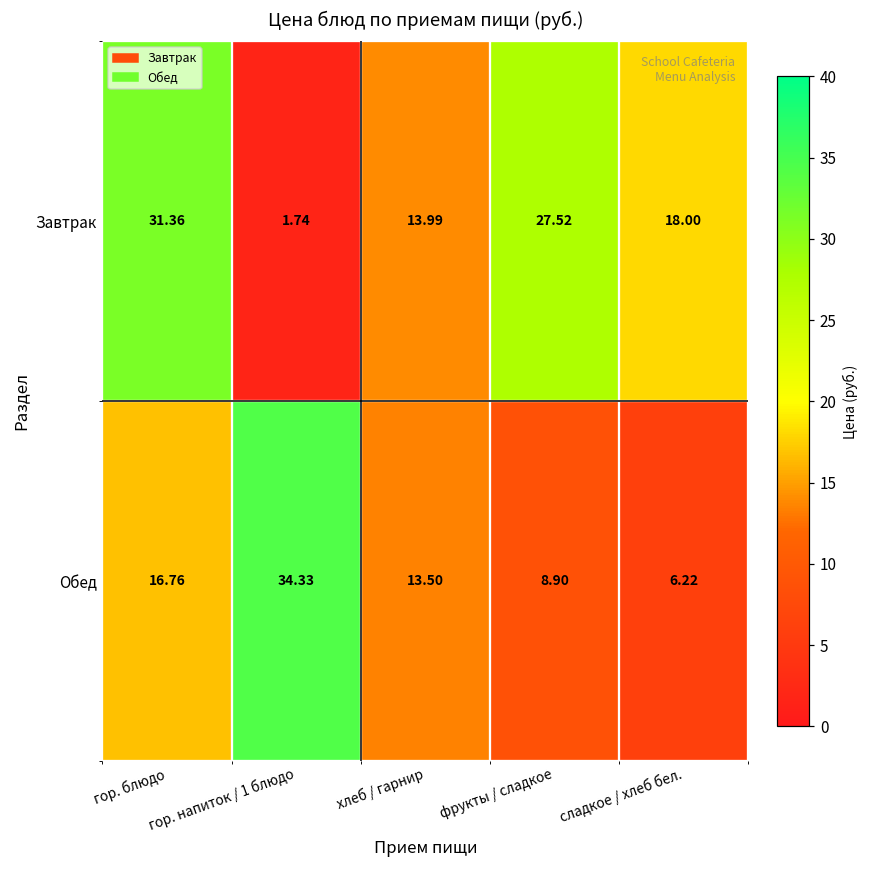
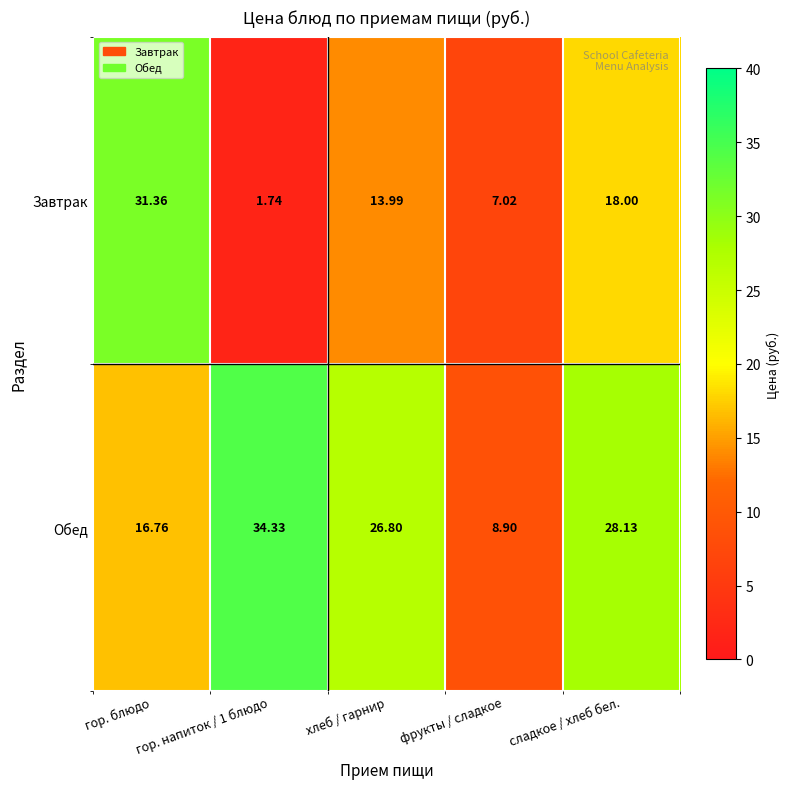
Завтрак, фрукты / сладкое: 27.52 -> 7.02
Обед, хлеб / гарнир: 13.50 -> 26.80
Обед, сладкое / хлеб бел.: 6.22 -> 28.13
